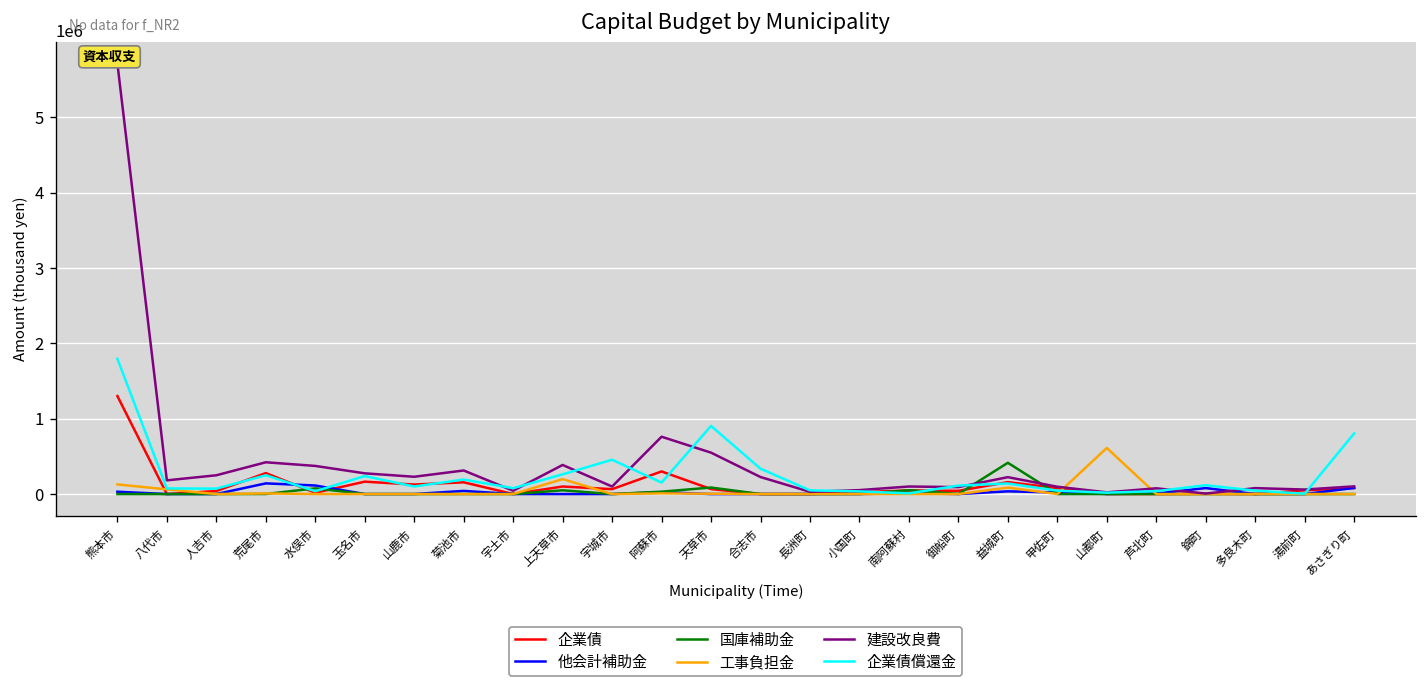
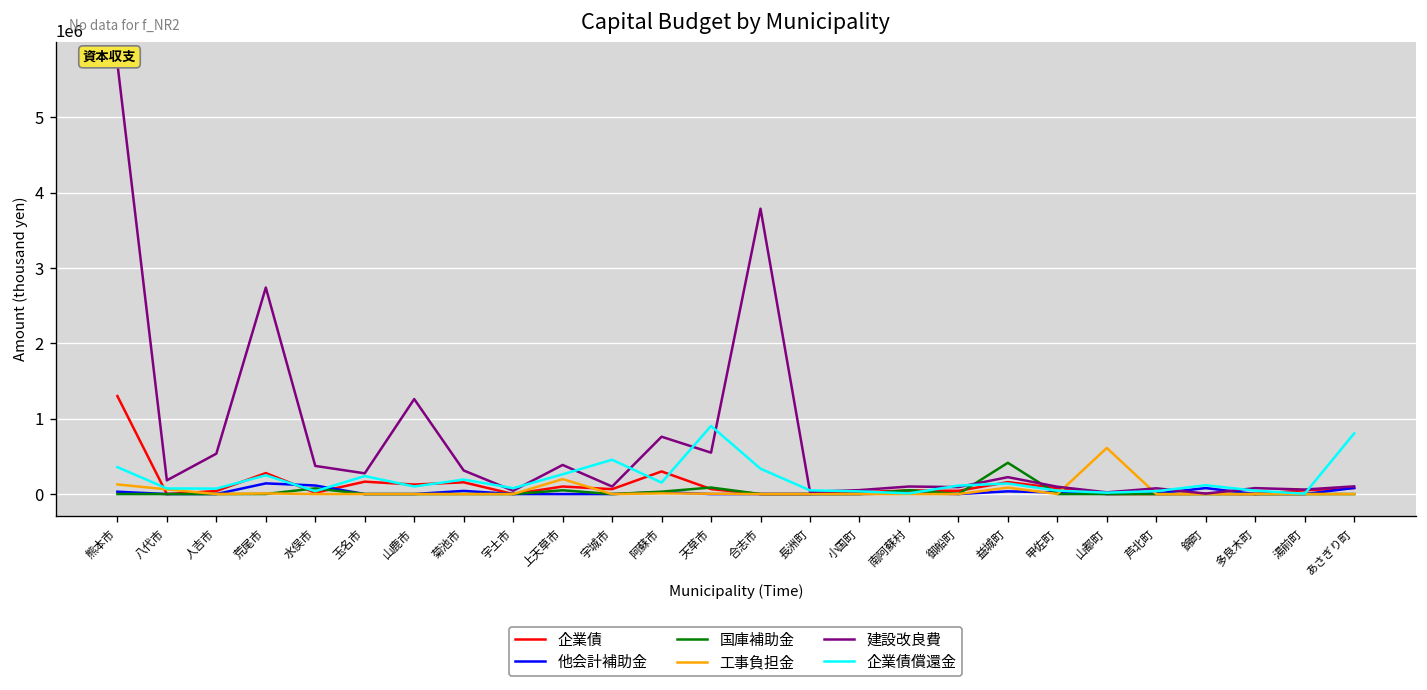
企業債償還金, 熊本市: 1800000 -> 400000
建設改良費, 人吉市: 200000 -> 500000
建設改良費, 荒尾市: 400000 -> 2700000
建設改良費, 山鹿市: 200000 -> 1300000
建設改良費, 合志市: 200000 -> 3800000
